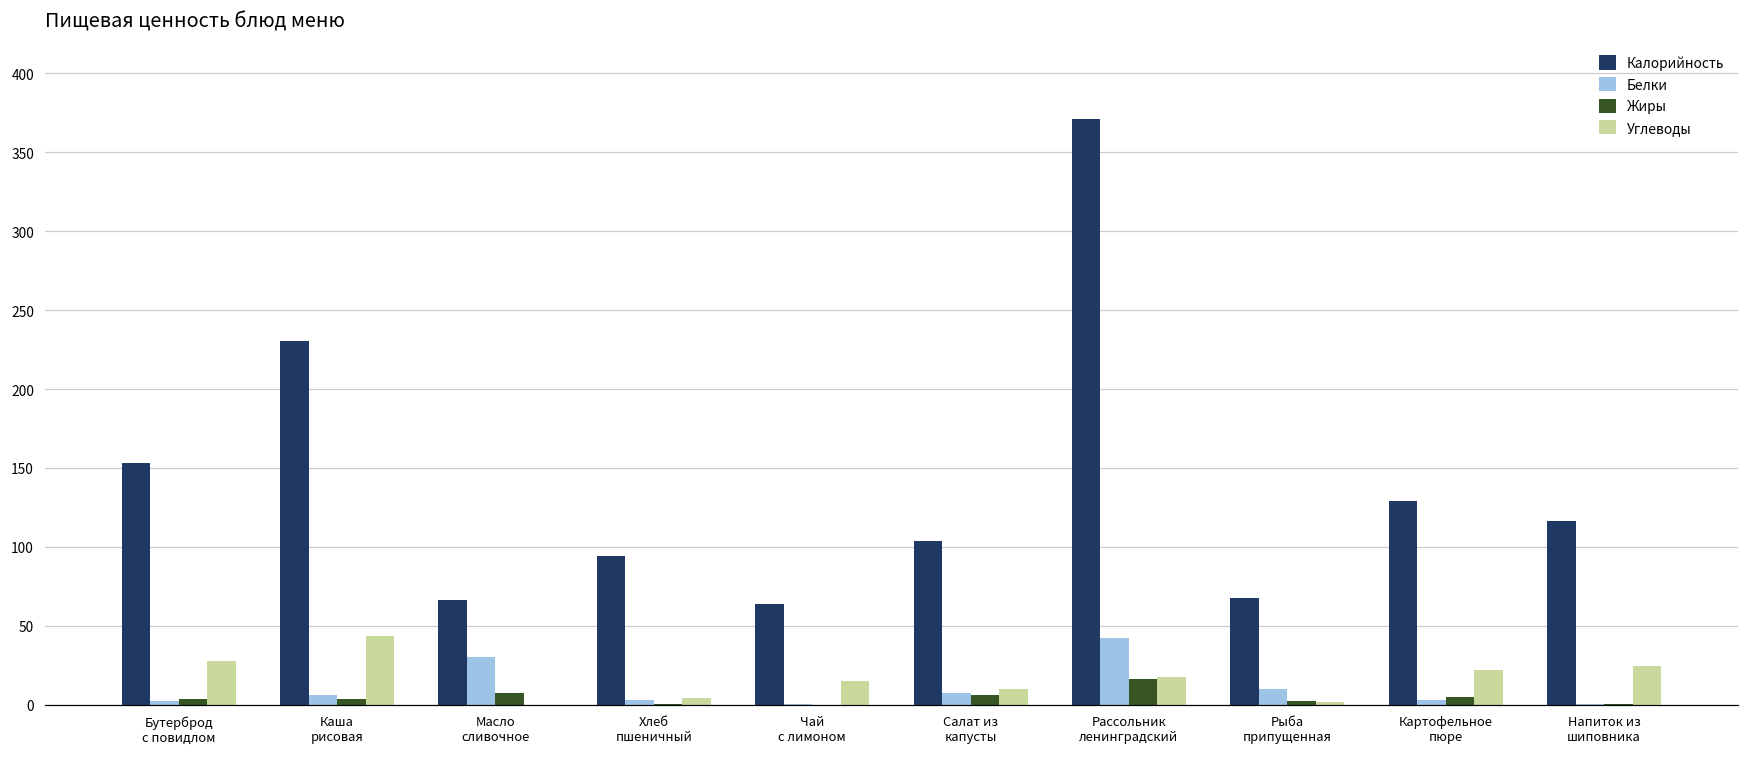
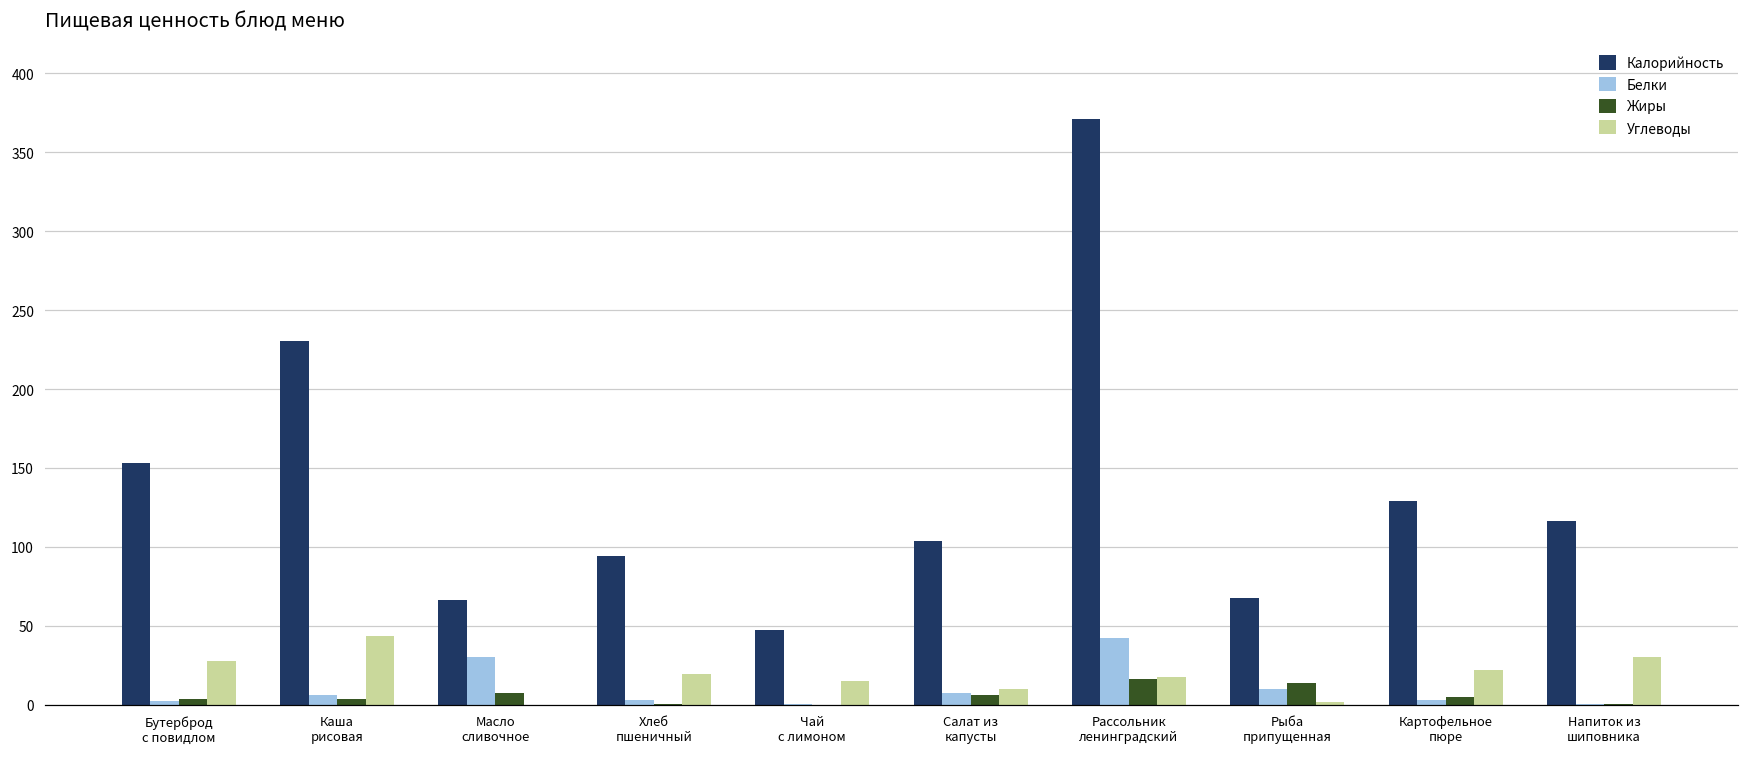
Углеводы, Хлеб пшеничный: 5 -> 19
Калорийность, Чай с лимоном: 64 -> 48
Жиры, Рыба припущенная: 2 -> 14
Углеводы, Напиток из шиповника: 25 -> 30
